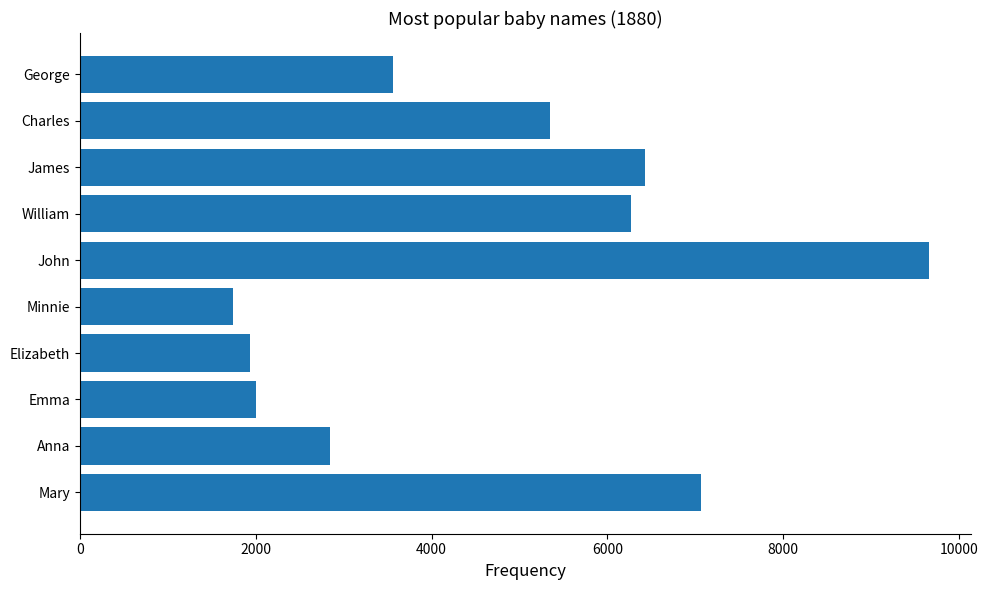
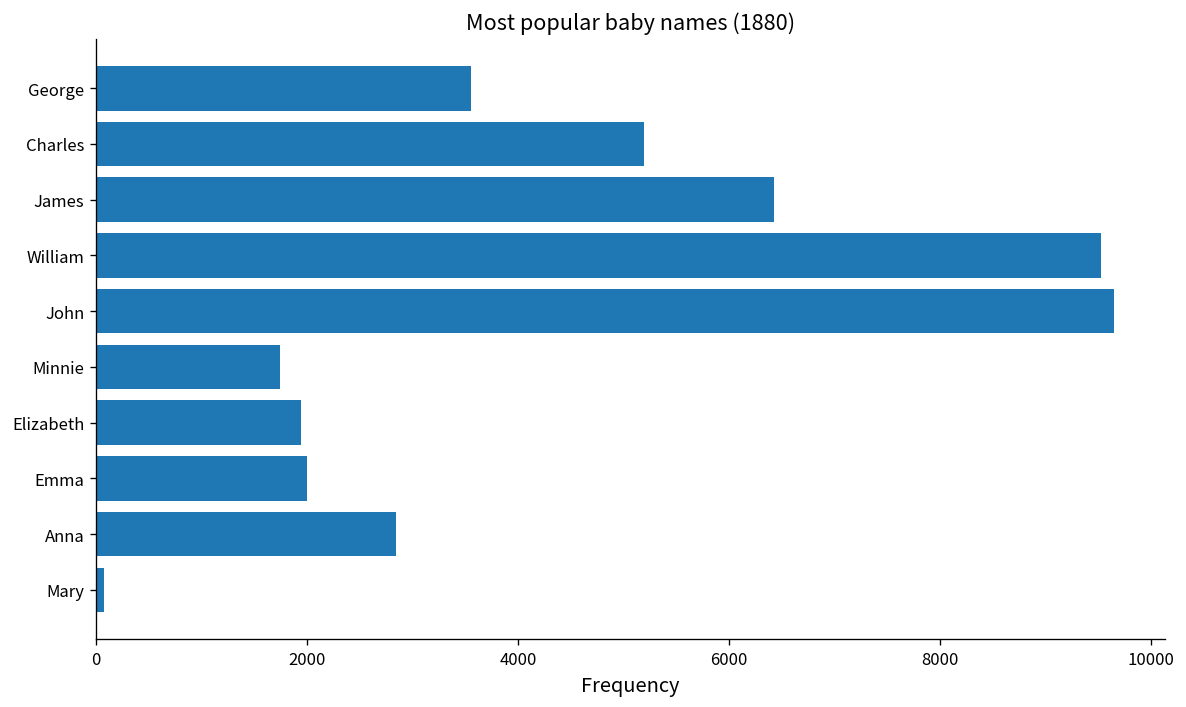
Charles: 5300 -> 5200
William: 6300 -> 9500
Mary: 7100 -> 100
